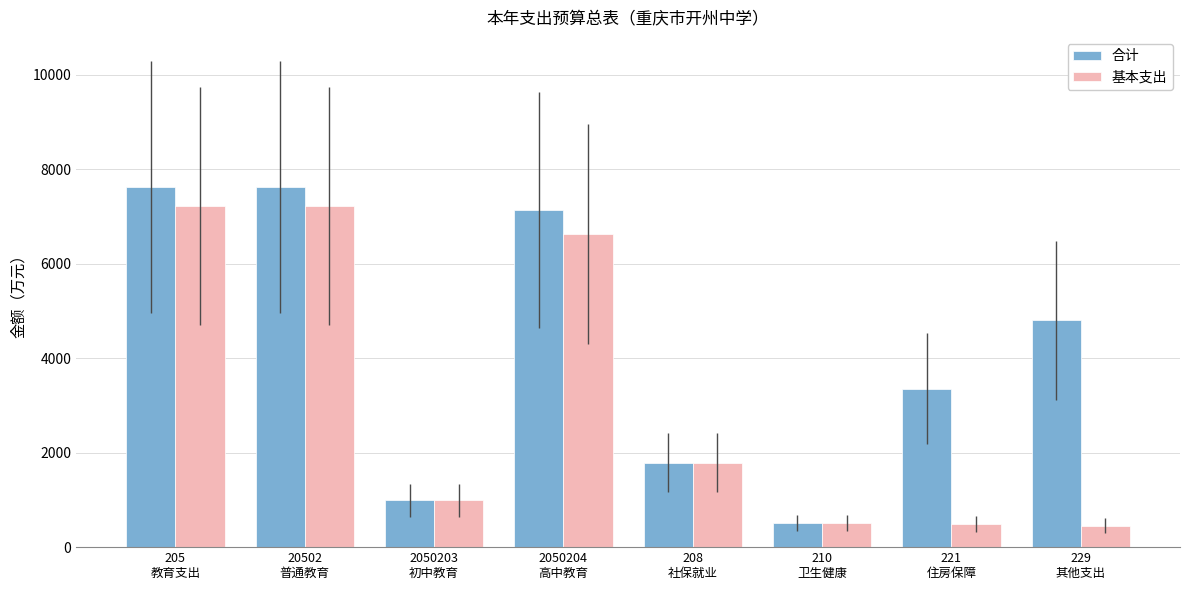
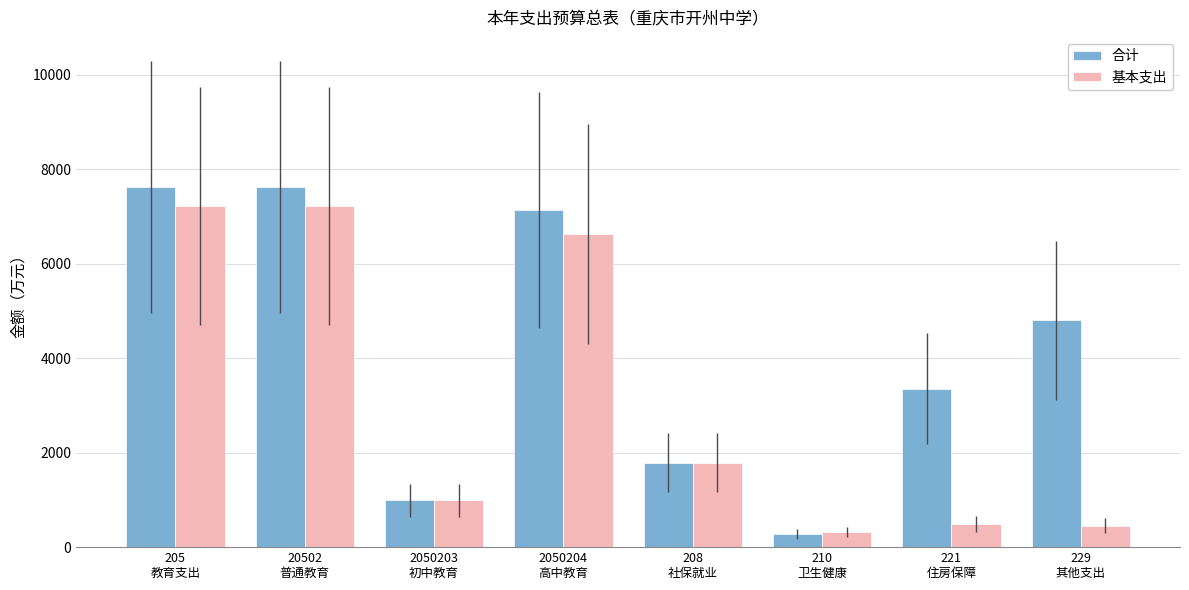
合计, 210 卫生健康: 500 -> 300
基本支出, 210 卫生健康: 500 -> 300
